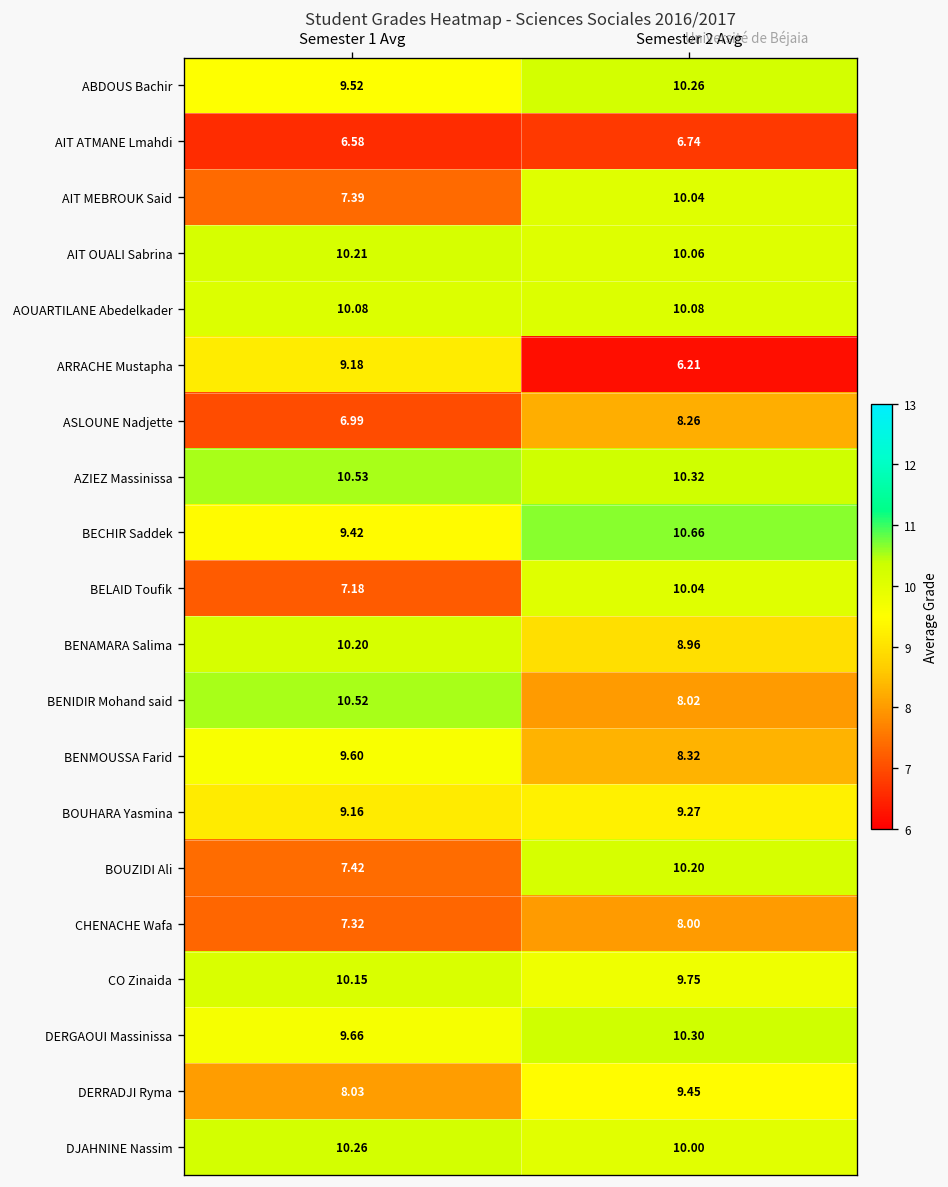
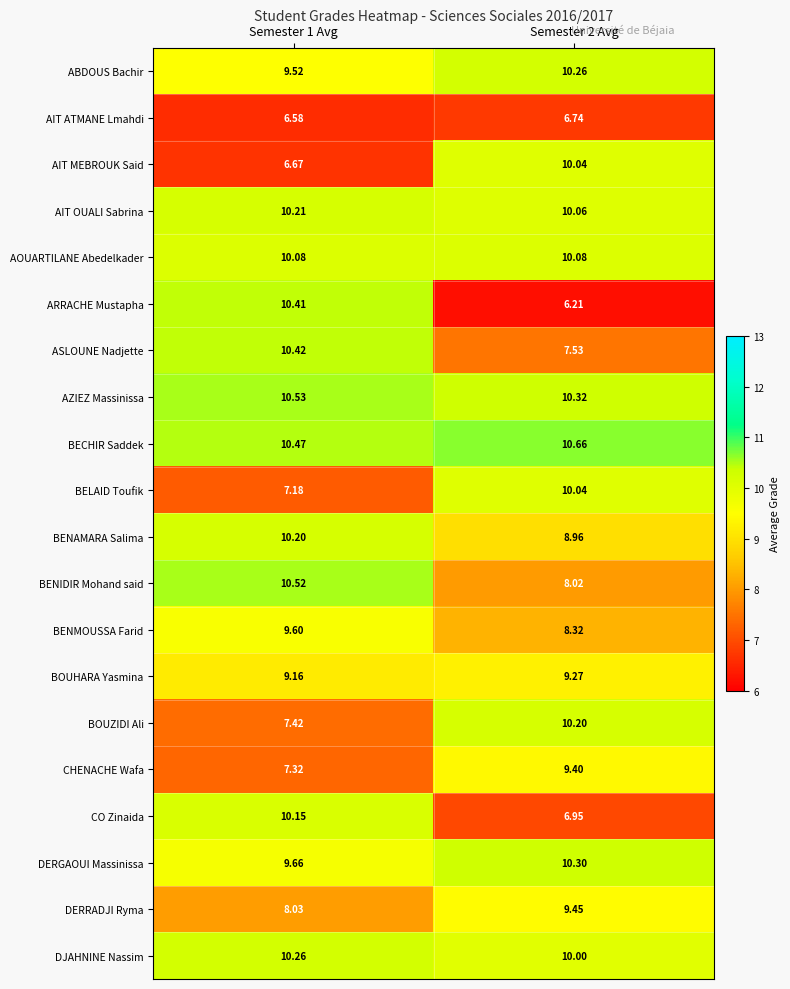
AIT MEBROUK Said, Semester 1 Avg: 7.39 -> 6.67
ARRACHE Mustapha, Semester 1 Avg: 9.18 -> 10.41
ASLOUNE Nadjette, Semester 1 Avg: 6.99 -> 10.42
ASLOUNE Nadjette, Semester 2 Avg: 8.26 -> 7.53
BECHIR Saddek, Semester 1 Avg: 9.42 -> 10.47
CHENACHE Wafa, Semester 2 Avg: 8.00 -> 9.40
CO Zinaida, Semester 2 Avg: 9.75 -> 6.95
